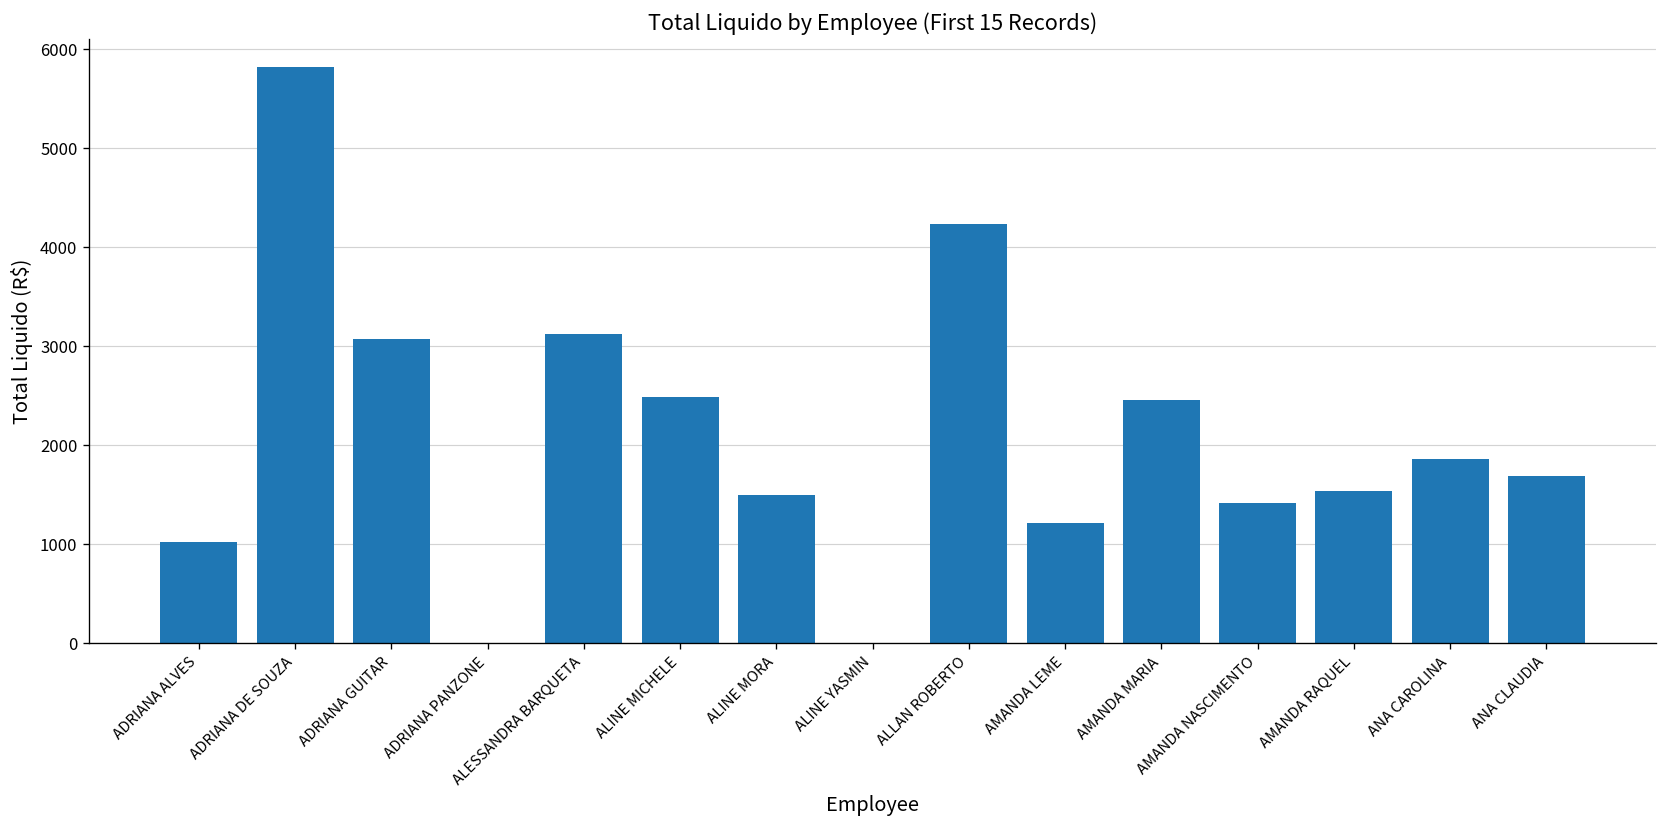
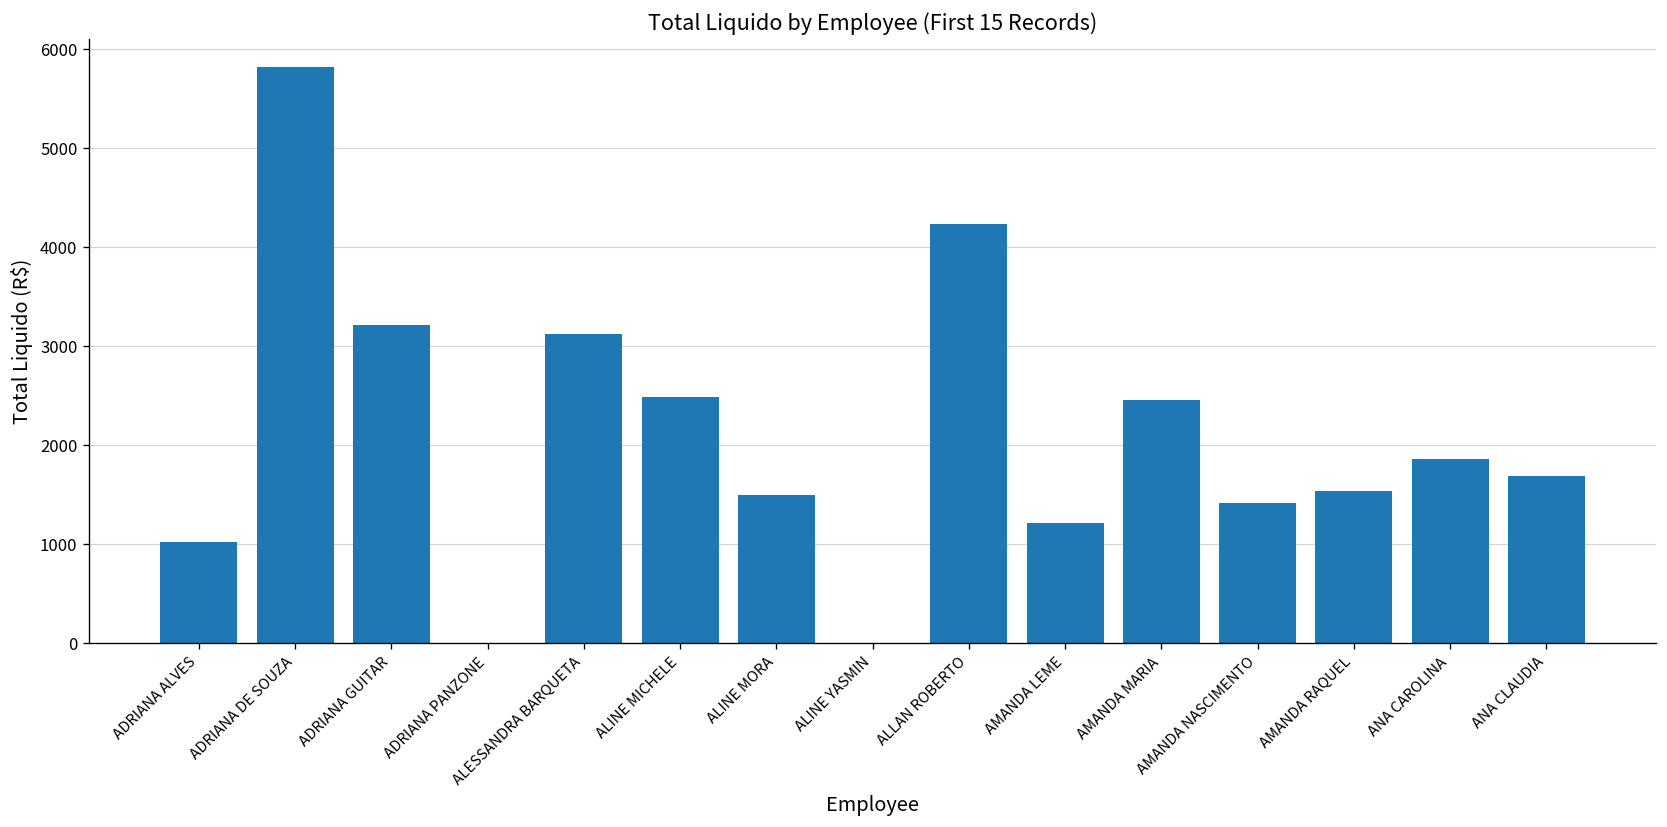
ADRIANA GUITAR: 3100 -> 3200
